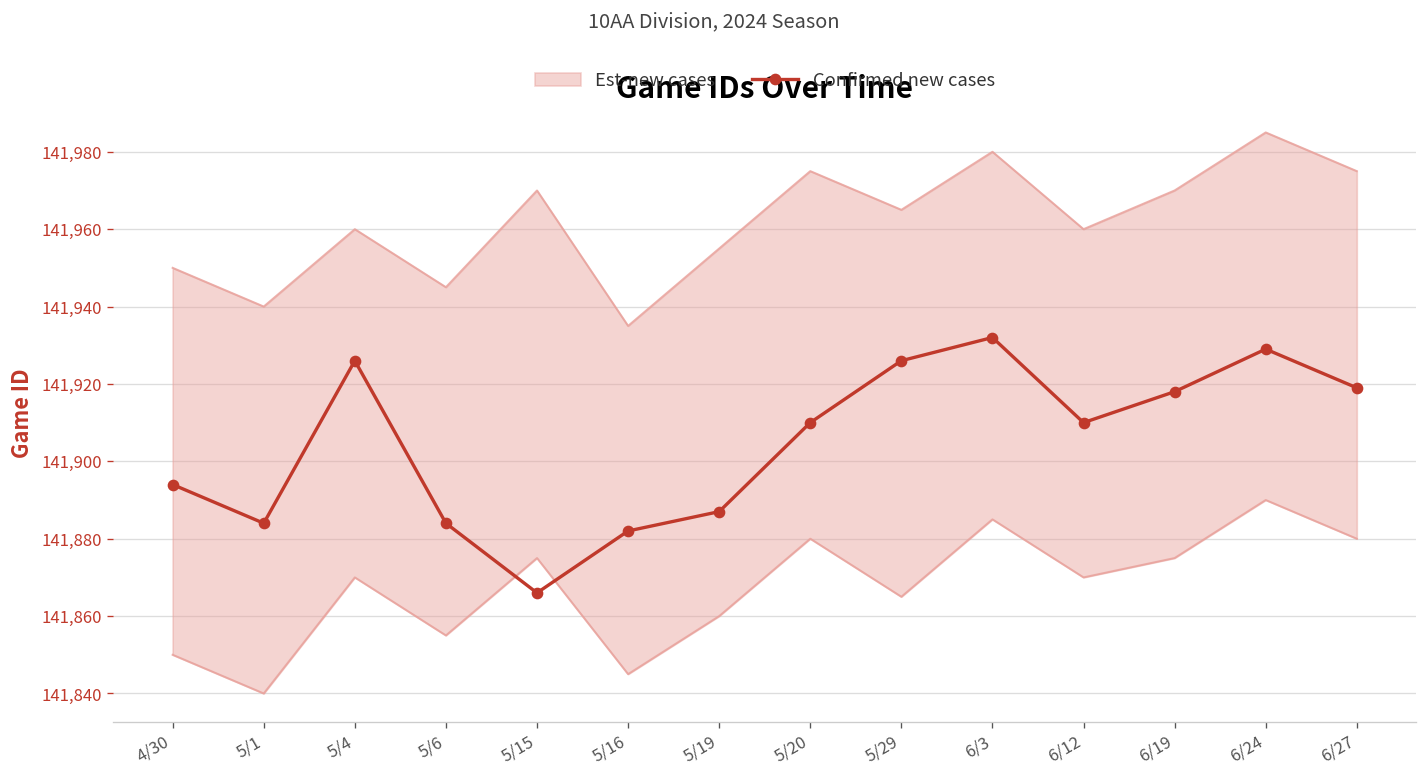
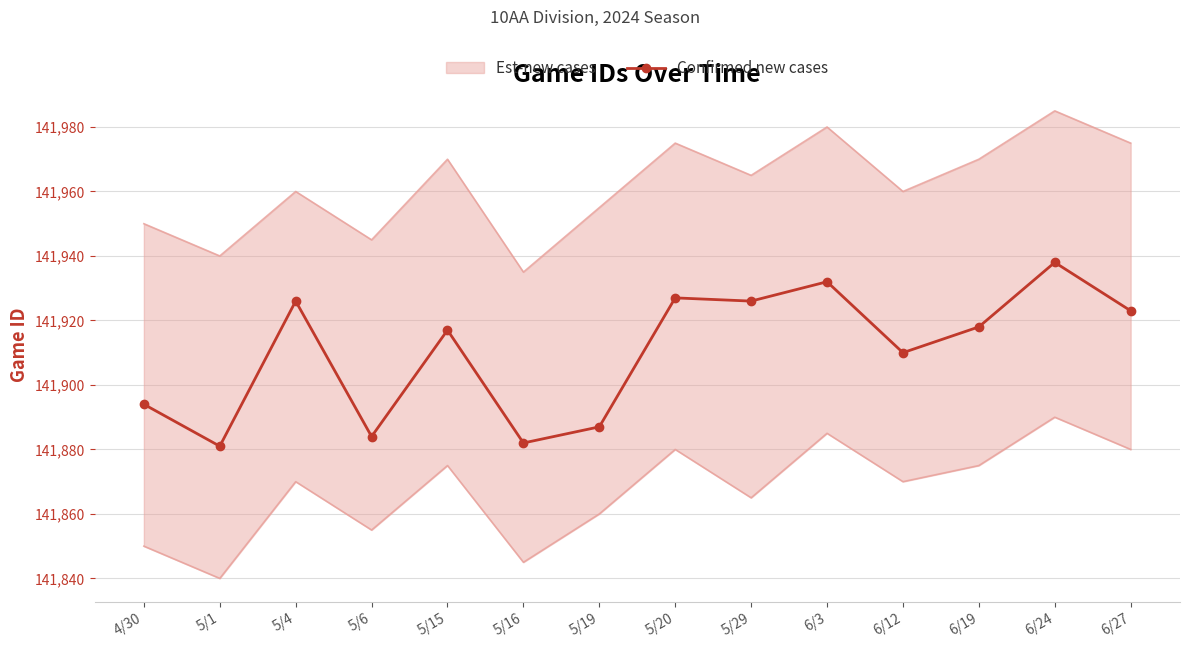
Confirmed new cases, 5/1: 141,884 -> 141,881
Confirmed new cases, 5/15: 141,866 -> 141,917
Confirmed new cases, 5/20: 141,910 -> 141,927
Confirmed new cases, 6/24: 141,929 -> 141,938
Confirmed new cases, 6/27: 141,919 -> 141,923
